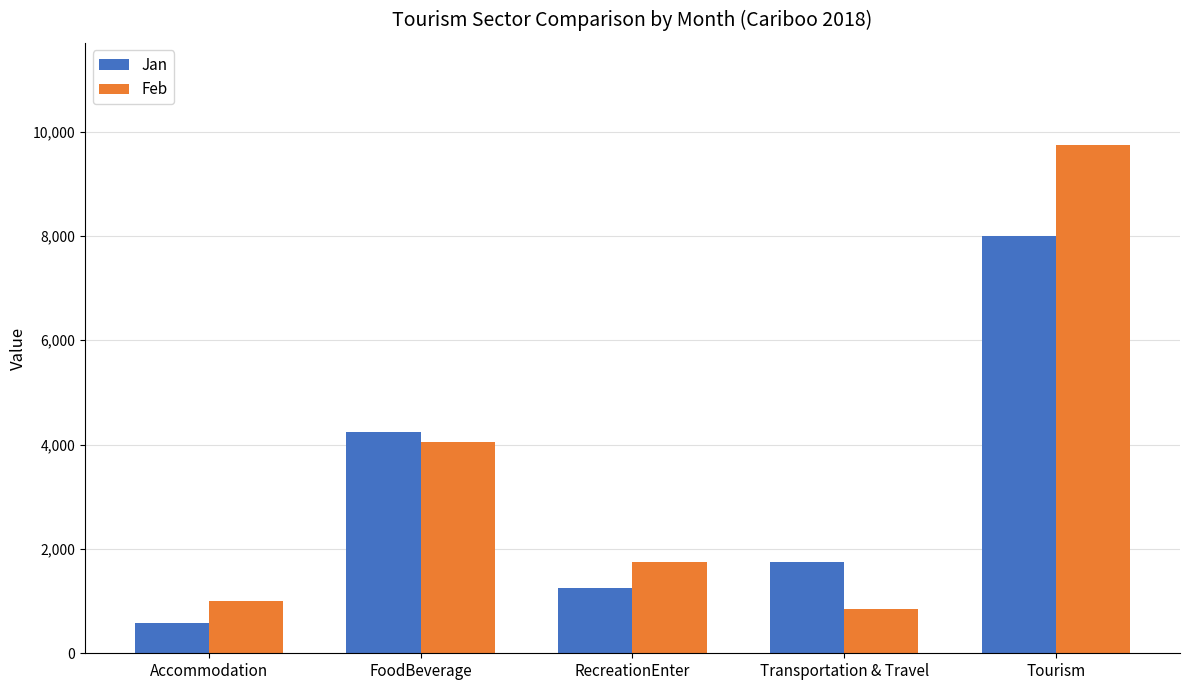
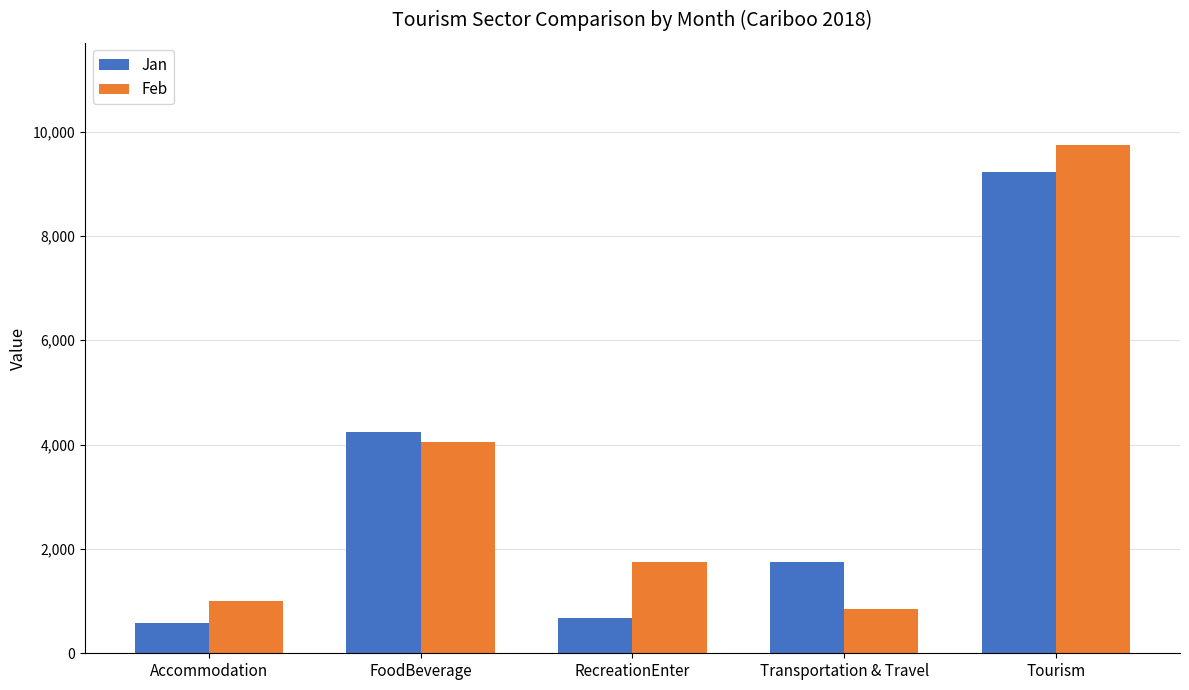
Jan, RecreationEnter: 1,300 -> 700
Jan, Tourism: 8,000 -> 9,200
